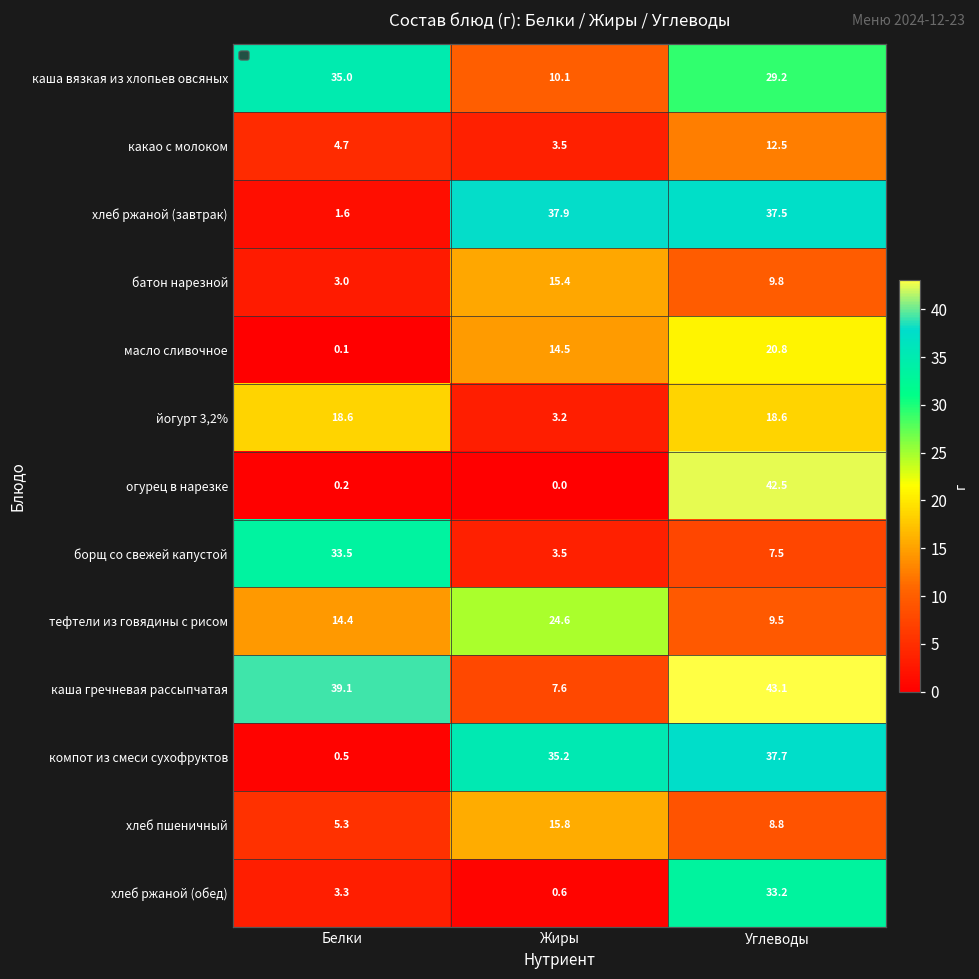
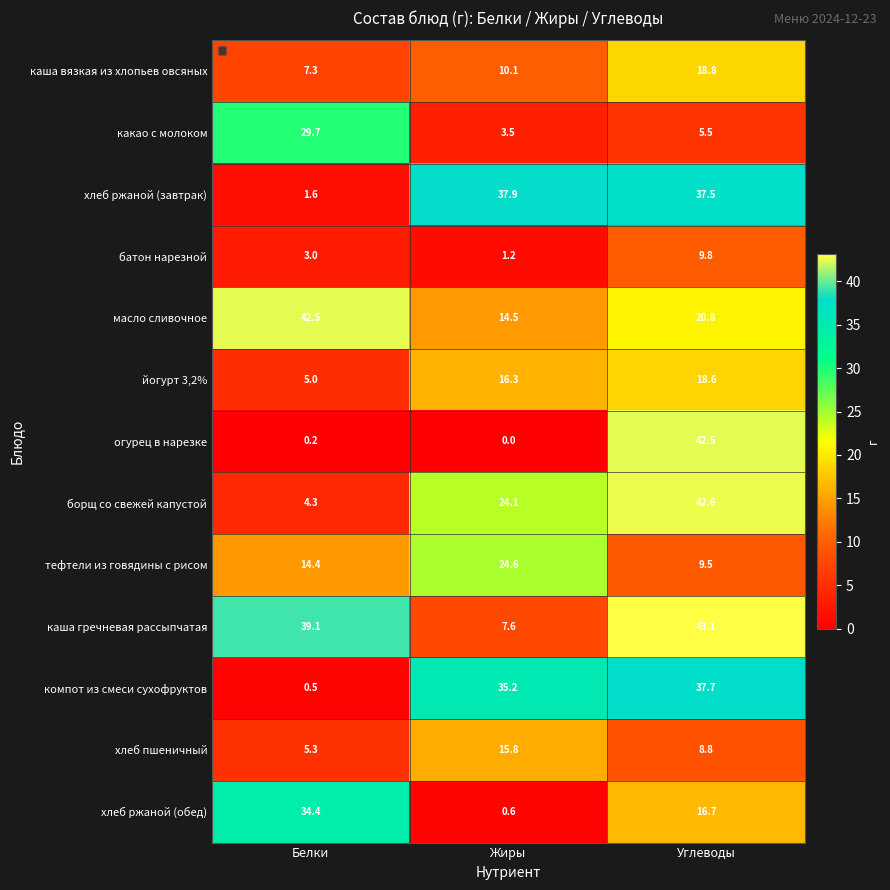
каша вязкая из хлопьев овсяных, Белки: 35.0 -> 7.3
каша вязкая из хлопьев овсяных, Углеводы: 29.2 -> 18.8
какао с молоком, Белки: 4.7 -> 29.7
какао с молоком, Углеводы: 12.5 -> 5.5
батон нарезной, Жиры: 15.4 -> 1.2
масло сливочное, Белки: 0.1 -> 42.5
йогурт 3,2%, Белки: 18.6 -> 5.0
йогурт 3,2%, Жиры: 3.2 -> 16.3
борщ со свежей капустой, Белки: 33.5 -> 4.3
борщ со свежей капустой, Жиры: 3.5 -> 24.1
борщ со свежей капустой, Углеводы: 7.5 -> 42.6
хлеб ржаной (обед), Белки: 3.3 -> 34.4
хлеб ржаной (обед), Углеводы: 33.2 -> 16.7
